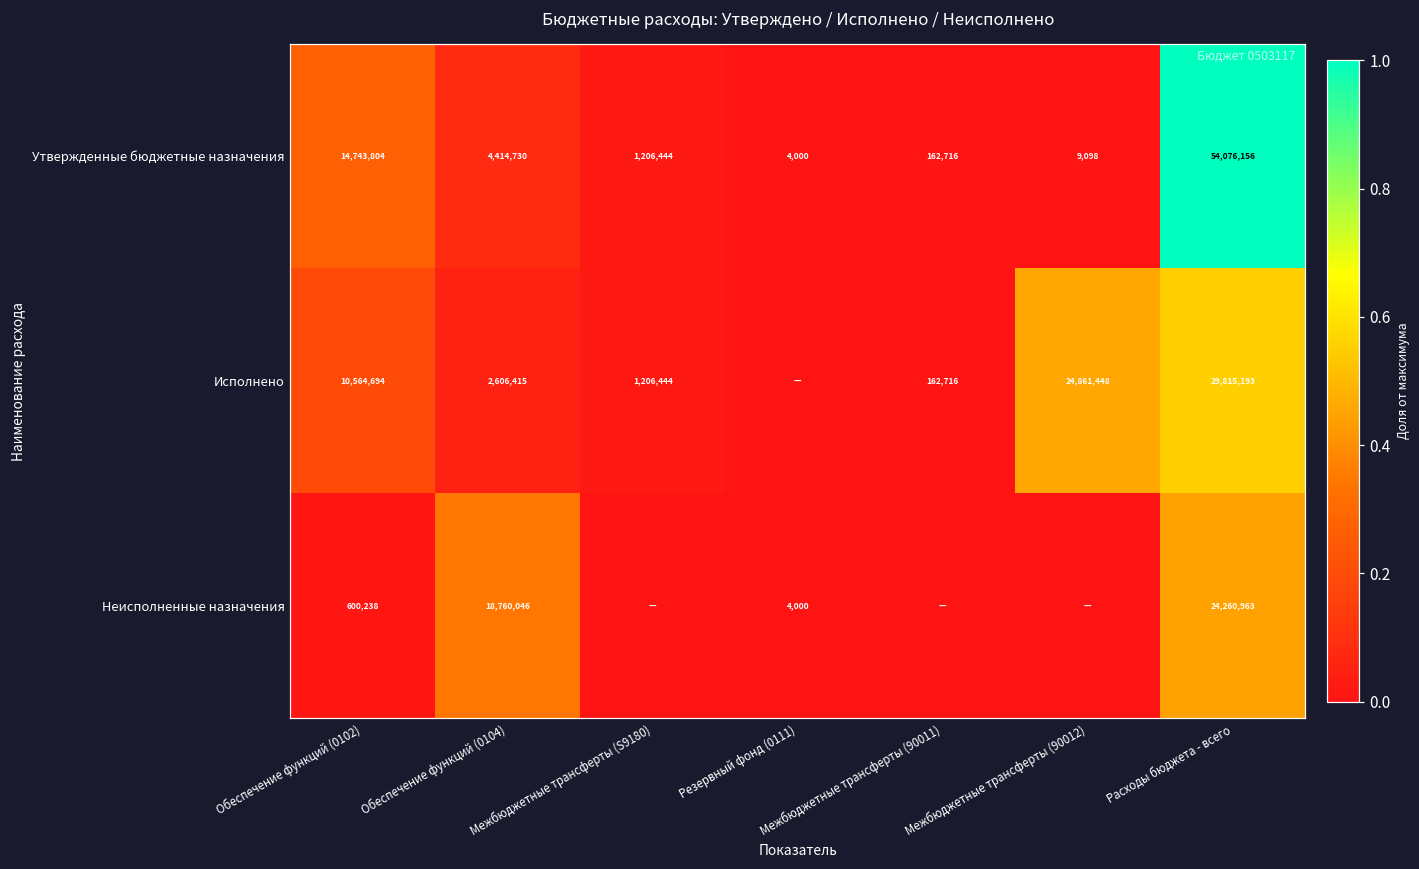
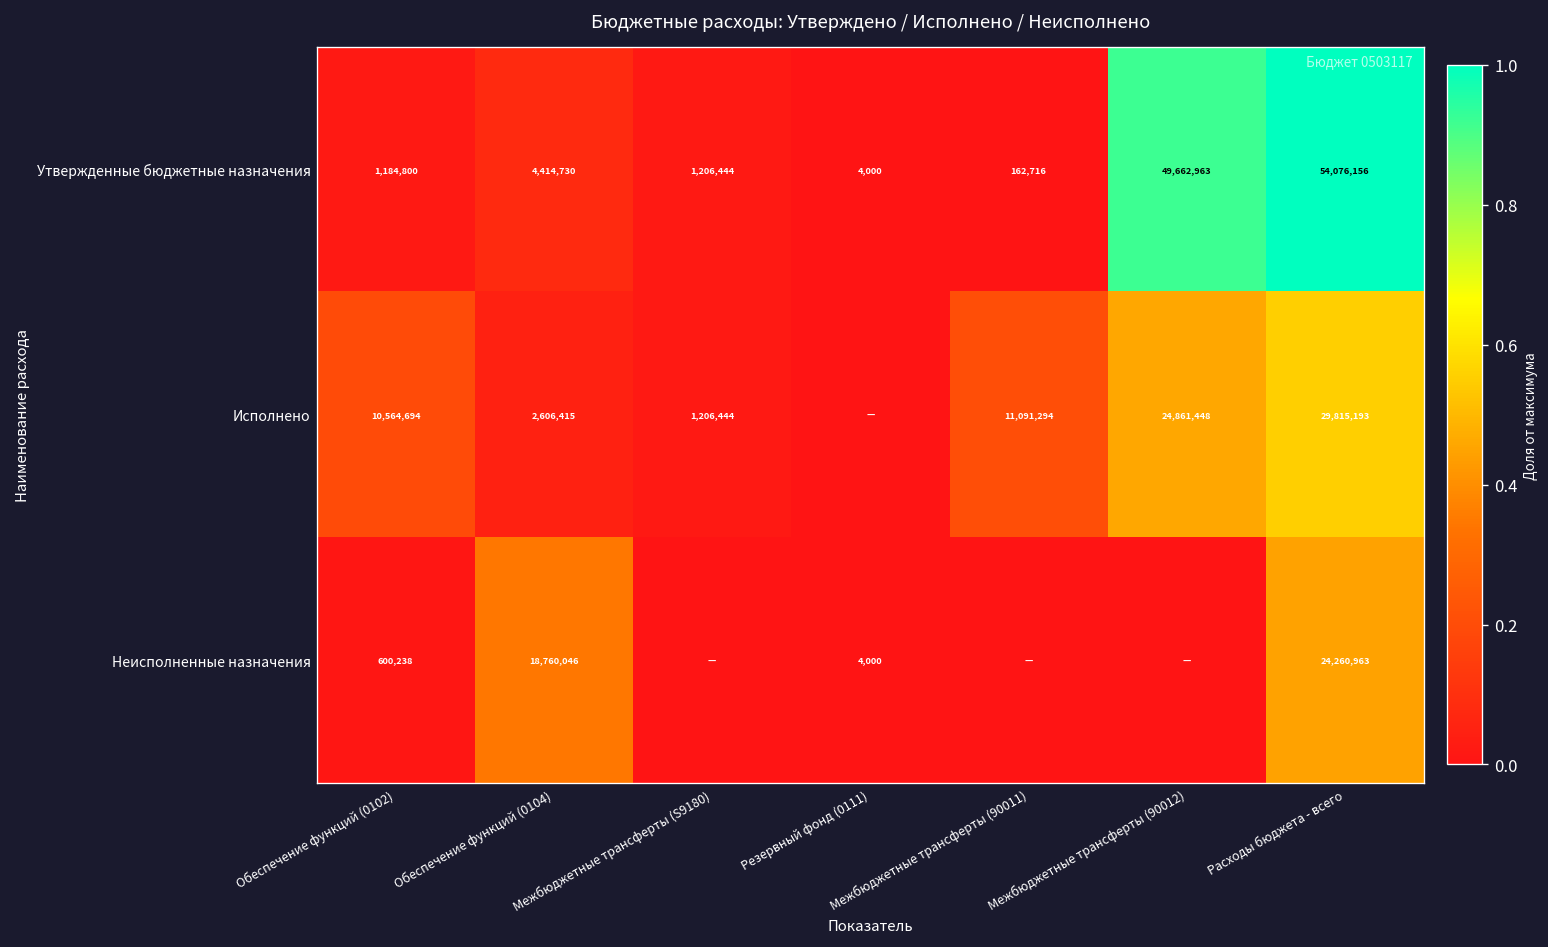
Утвержденные бюджетные назначения, Обеспечение функций (0102): 14,743,804 -> 1,184,800
Утвержденные бюджетные назначения, Межбюджетные трансферты (90012): 9,098 -> 49,662,963
Исполнено, Межбюджетные трансферты (90011): 162,716 -> 11,091,294
